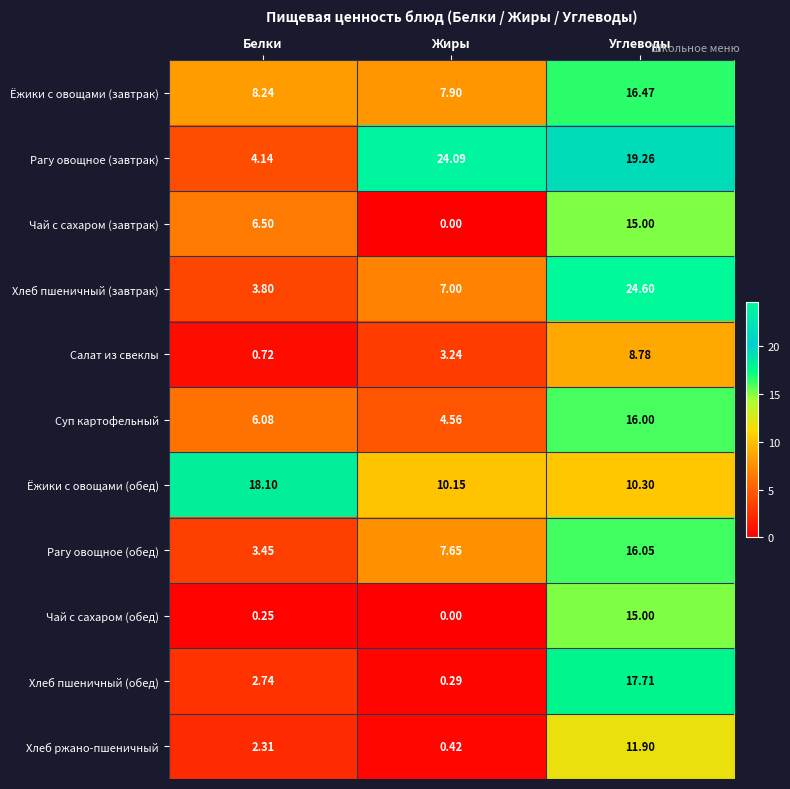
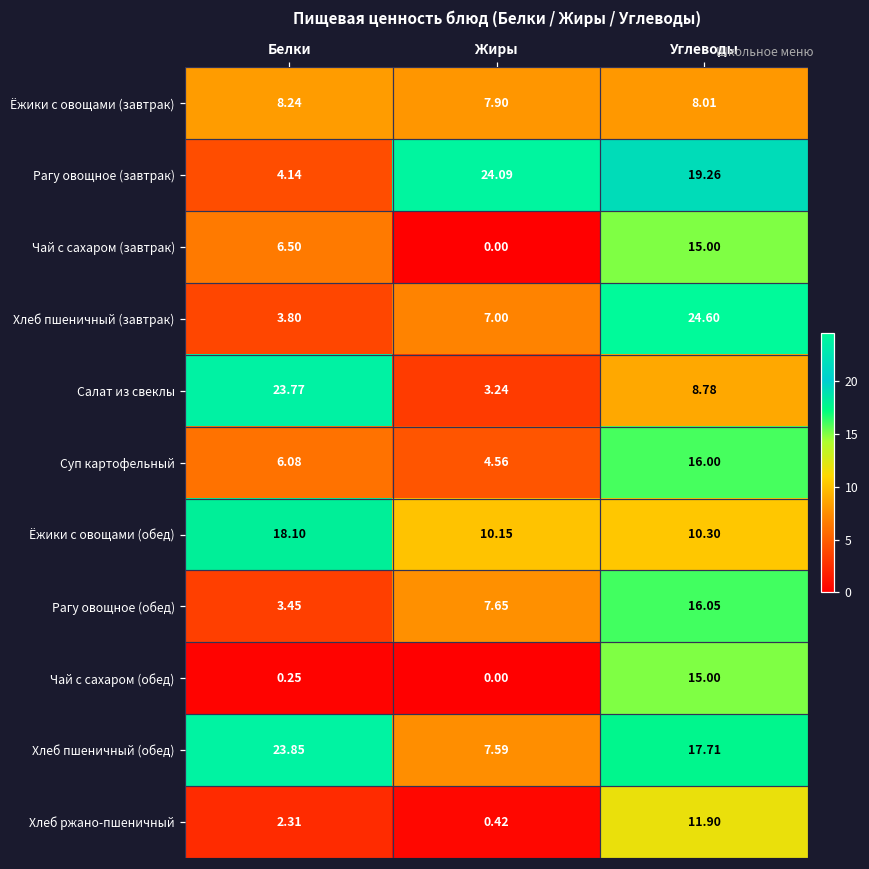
Ёжики с овощами (завтрак), Углеводы: 16.47 -> 8.01
Салат из свеклы, Белки: 0.72 -> 23.77
Хлеб пшеничный (обед), Белки: 2.74 -> 23.85
Хлеб пшеничный (обед), Жиры: 0.29 -> 7.59
